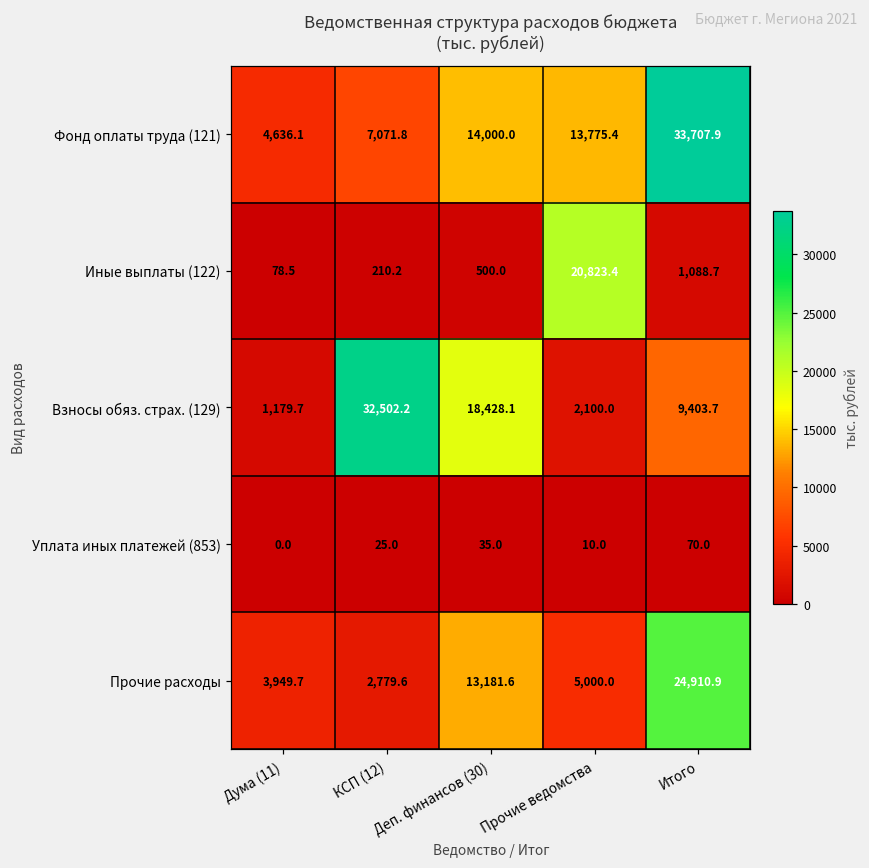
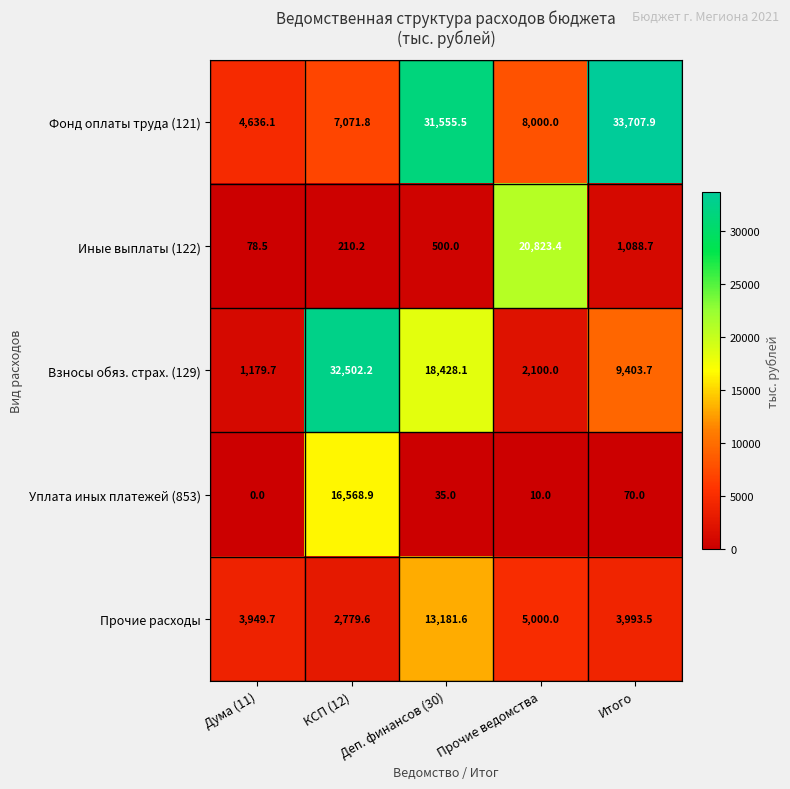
Фонд оплаты труда (121), Деп. финансов (30): 14,000.0 -> 31,555.5
Фонд оплаты труда (121), Прочие ведомства: 13,775.4 -> 8,000.0
Уплата иных платежей (853), КСП (12): 25.0 -> 16,568.9
Прочие расходы, Итого: 24,910.9 -> 3,993.5
